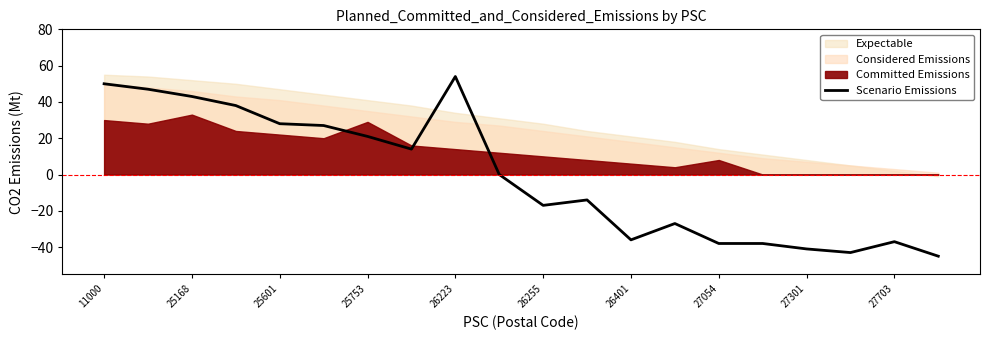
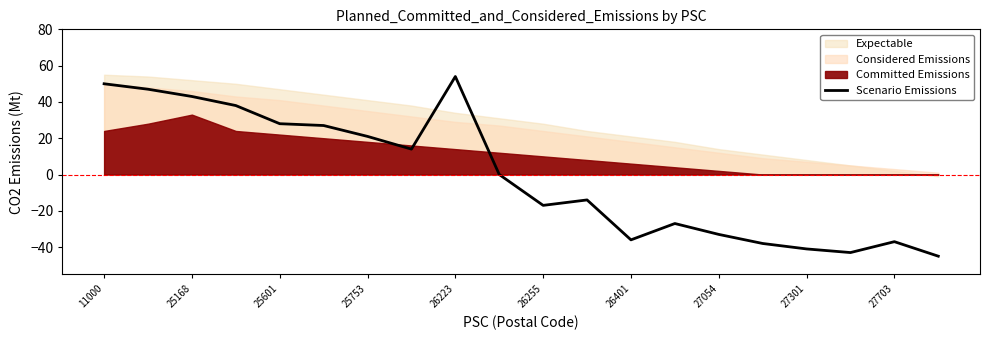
Committed Emissions, 11000: 30 -> 24
Committed Emissions, 25753: 29 -> 18
Scenario Emissions, 27054: -38 -> -33
Committed Emissions, 27054: 8 -> 2
